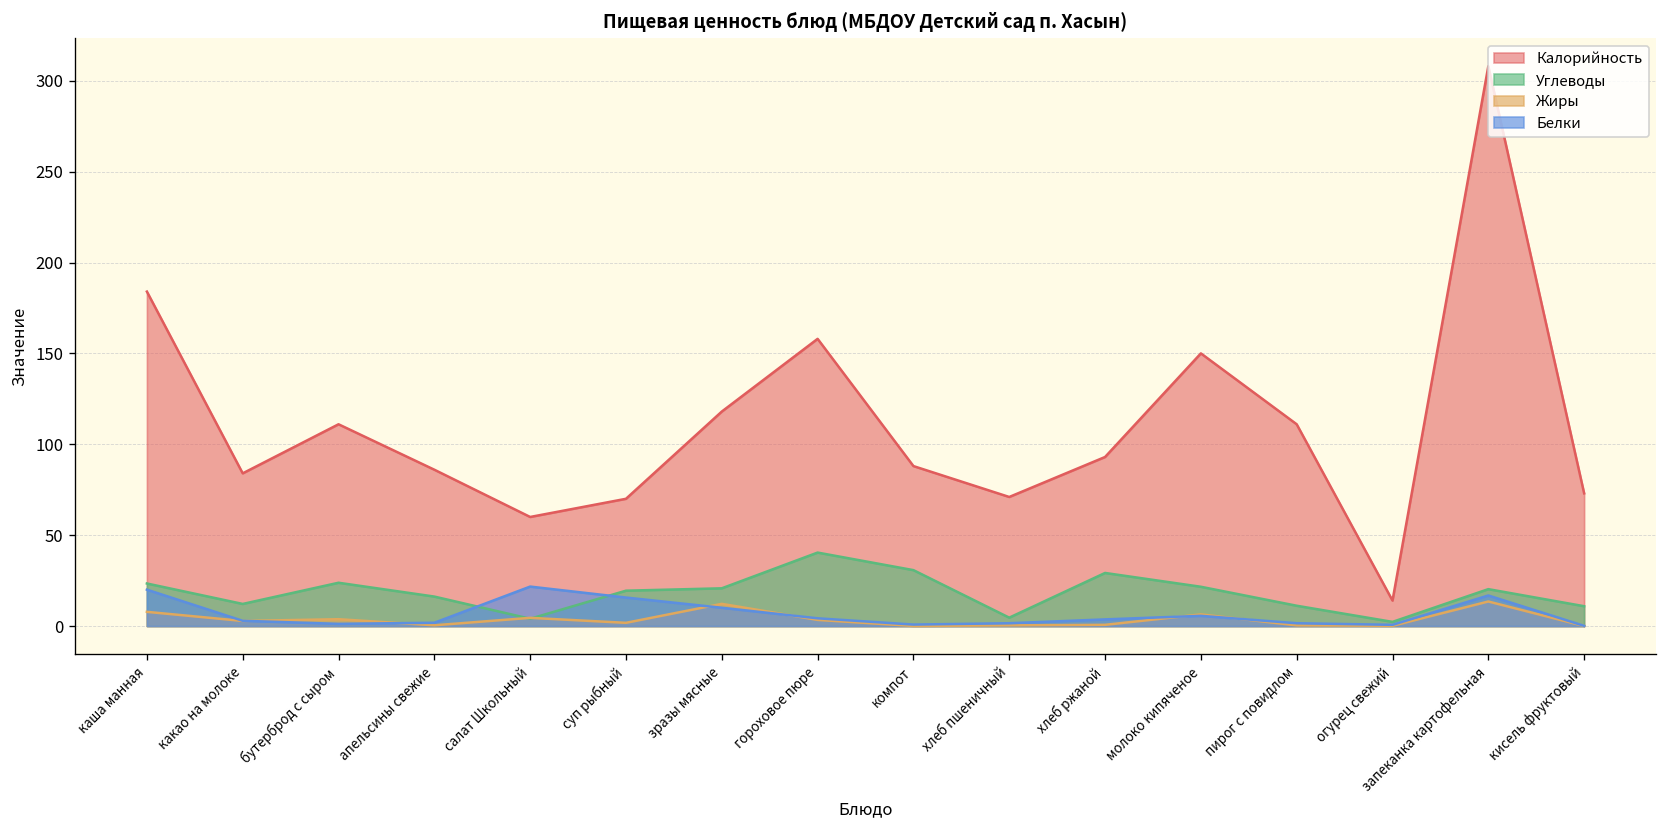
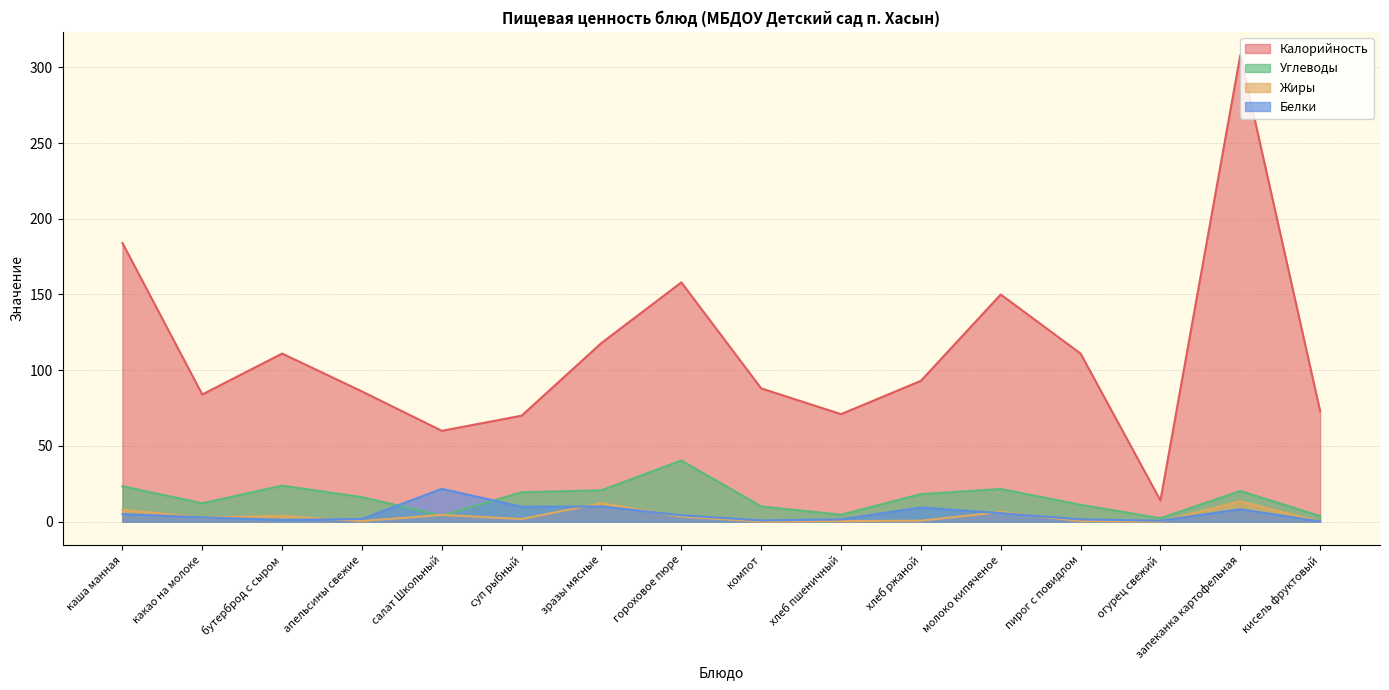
Белки, каша манная: 20 -> 5
Белки, суп рыбный: 16 -> 10
Углеводы, компот: 31 -> 10
Углеводы, хлеб ржаной: 29 -> 18
Белки, хлеб ржаной: 4 -> 9
Белки, запеканка картофельная: 17 -> 8
Углеводы, кисель фруктовый: 11 -> 4
